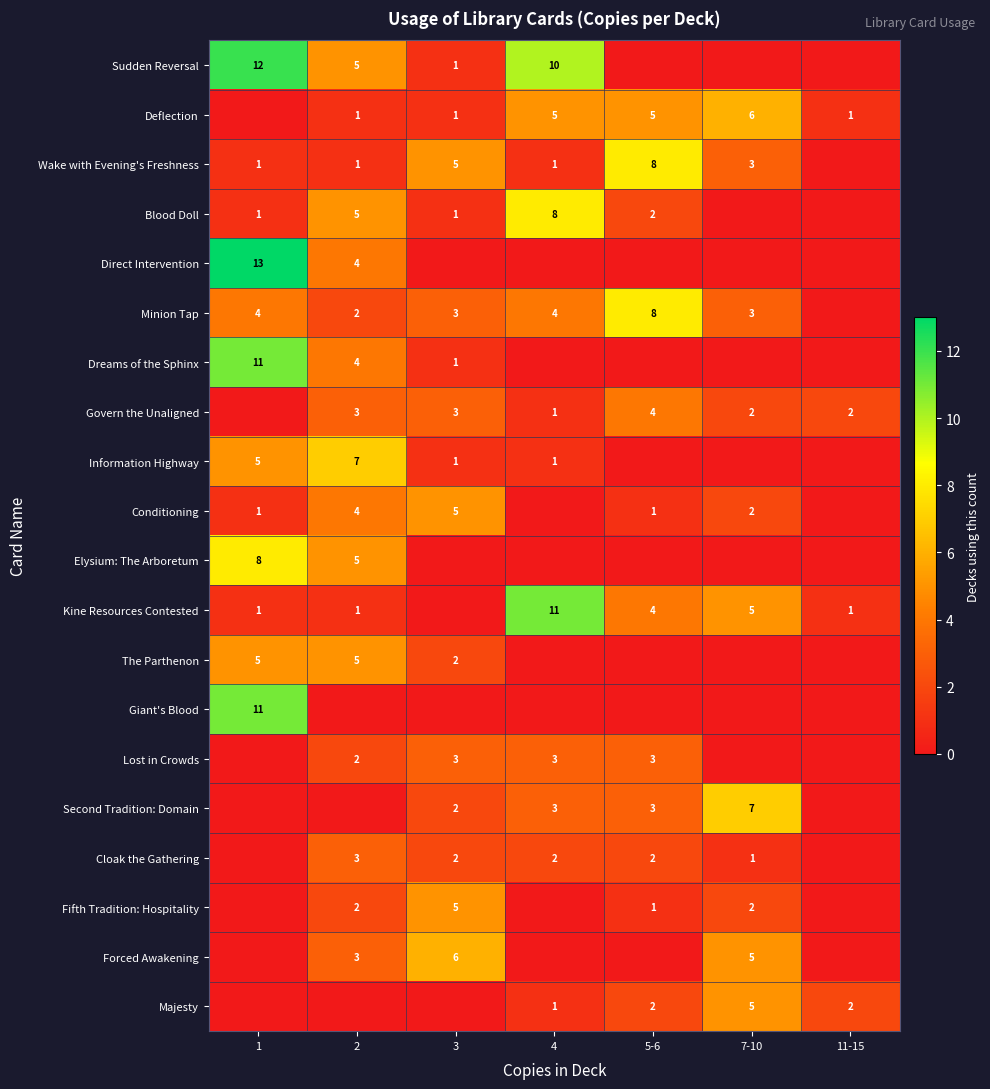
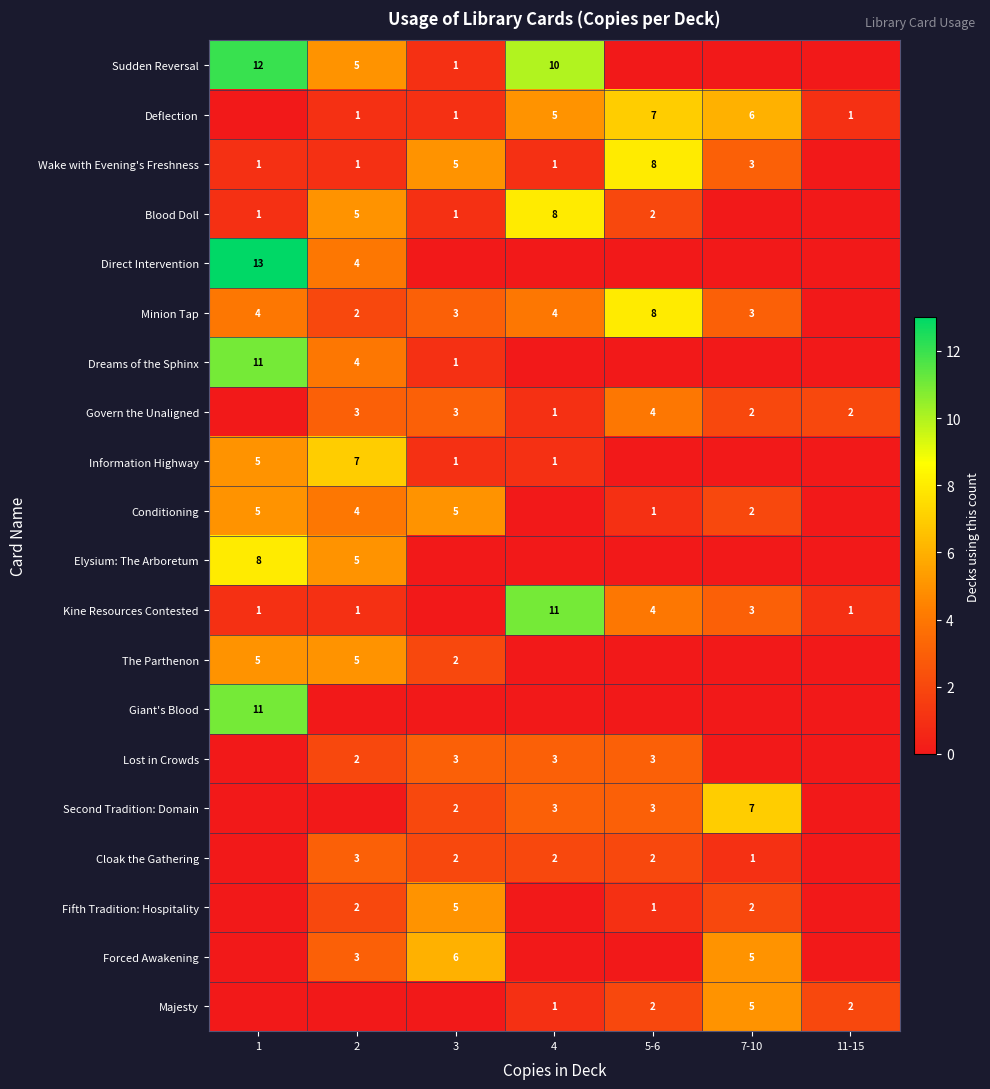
Deflection, 5-6: 5 -> 7
Conditioning, 1: 1 -> 5
Kine Resources Contested, 7-10: 5 -> 3
